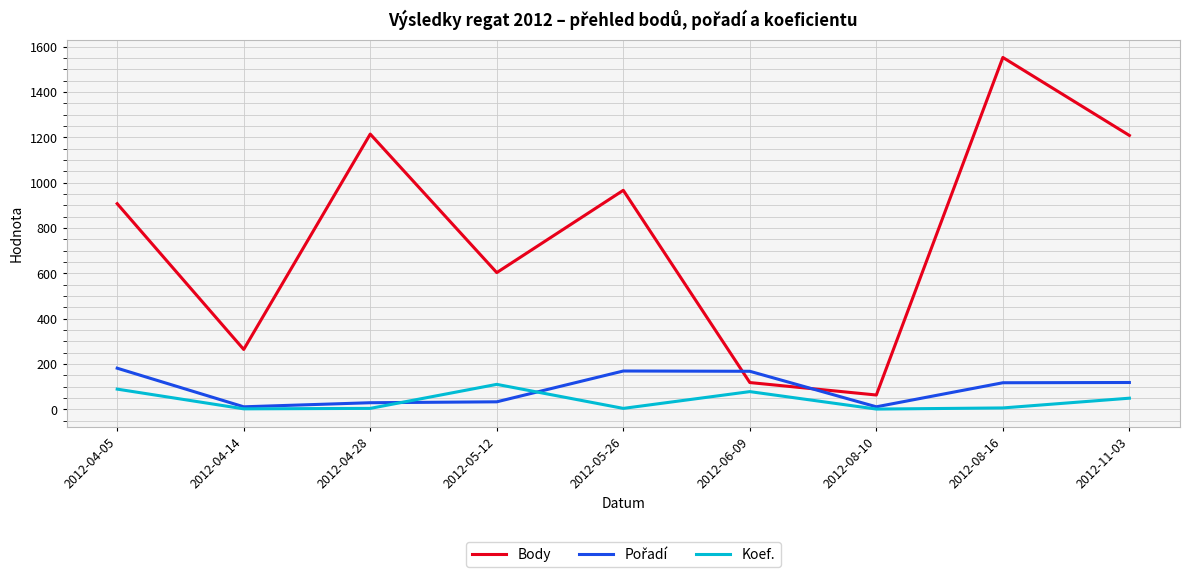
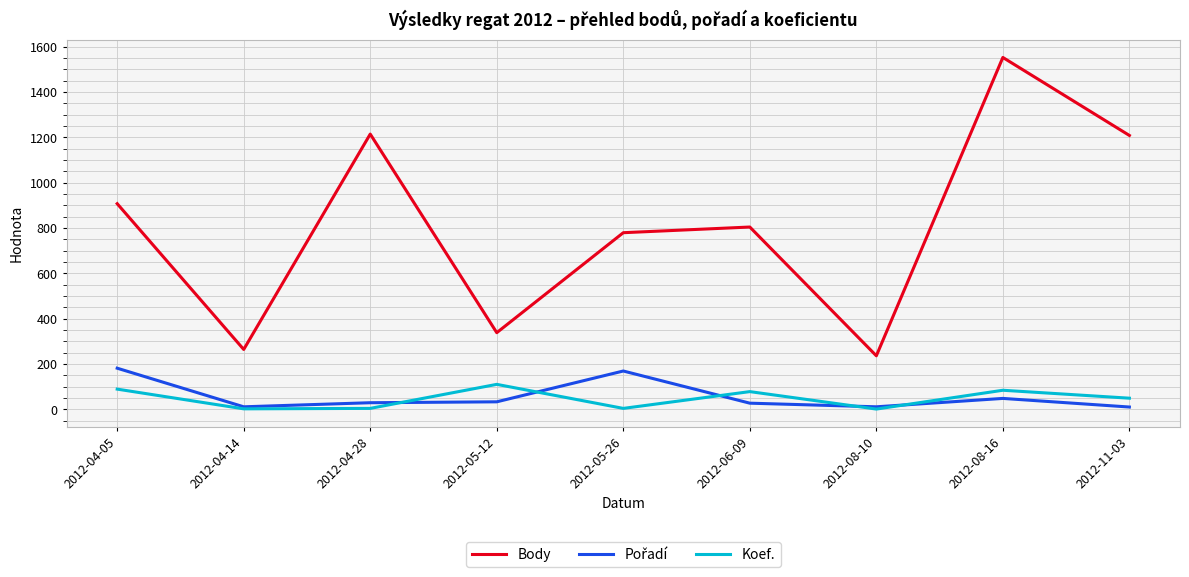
Body, 2012-05-12: 600 -> 340
Body, 2012-05-26: 970 -> 780
Body, 2012-06-09: 120 -> 800
Pořadí, 2012-06-09: 170 -> 30
Body, 2012-08-10: 60 -> 240
Pořadí, 2012-08-16: 120 -> 50
Koef., 2012-08-16: 10 -> 80
Pořadí, 2012-11-03: 120 -> 10
